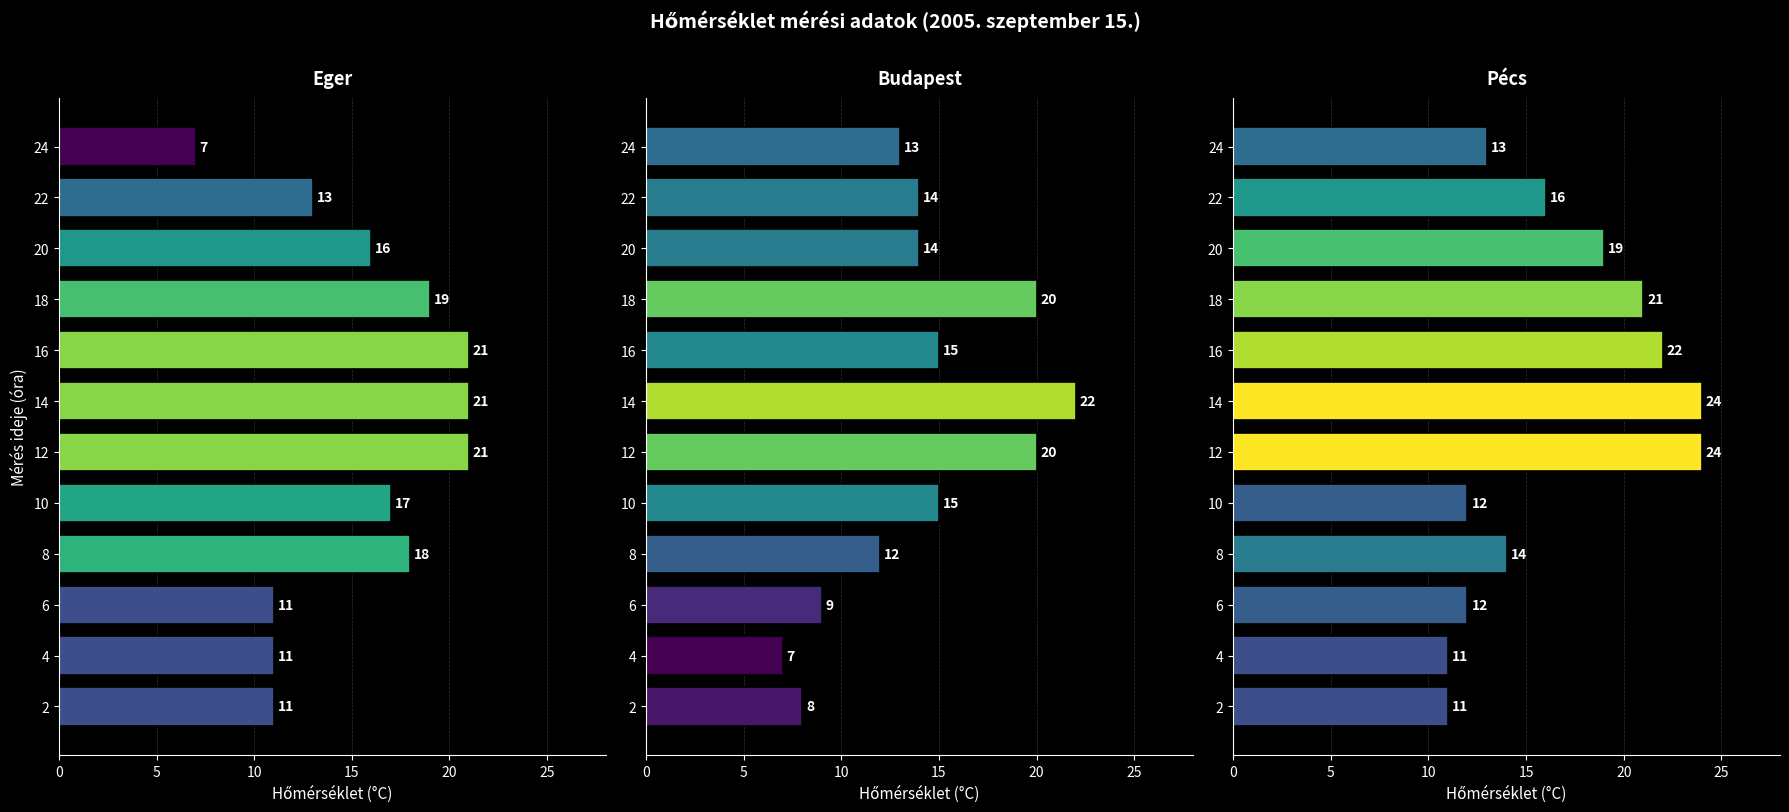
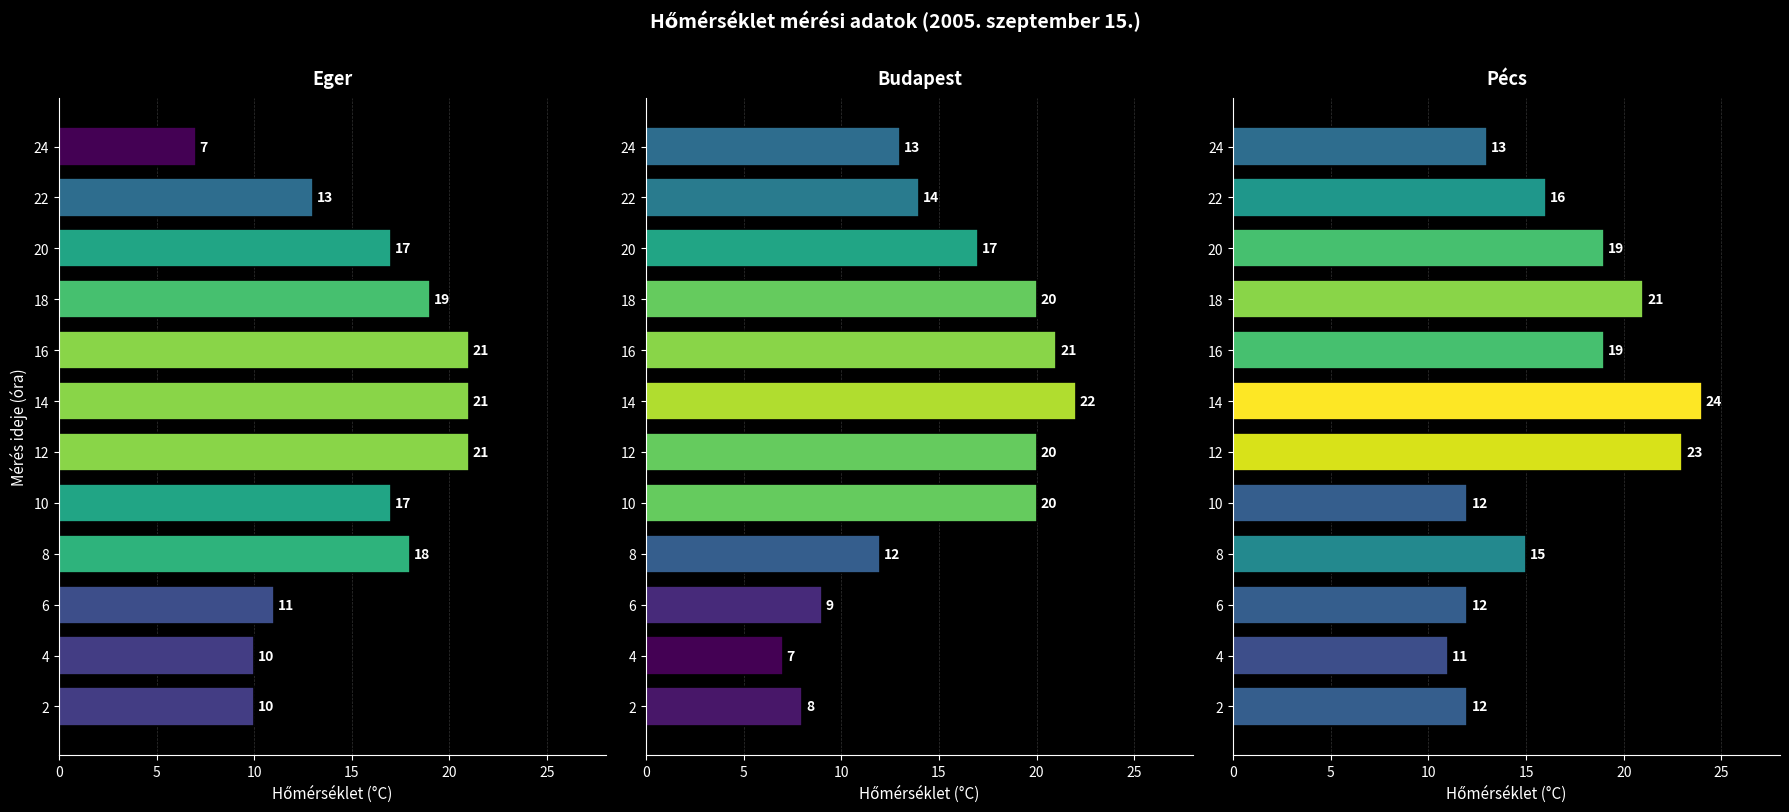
Eger, 20: 16 -> 17
Eger, 4: 11 -> 10
Eger, 2: 11 -> 10
Budapest, 20: 14 -> 17
Budapest, 16: 15 -> 21
Budapest, 10: 15 -> 20
Pécs, 16: 22 -> 19
Pécs, 12: 24 -> 23
Pécs, 8: 14 -> 15
Pécs, 2: 11 -> 12
